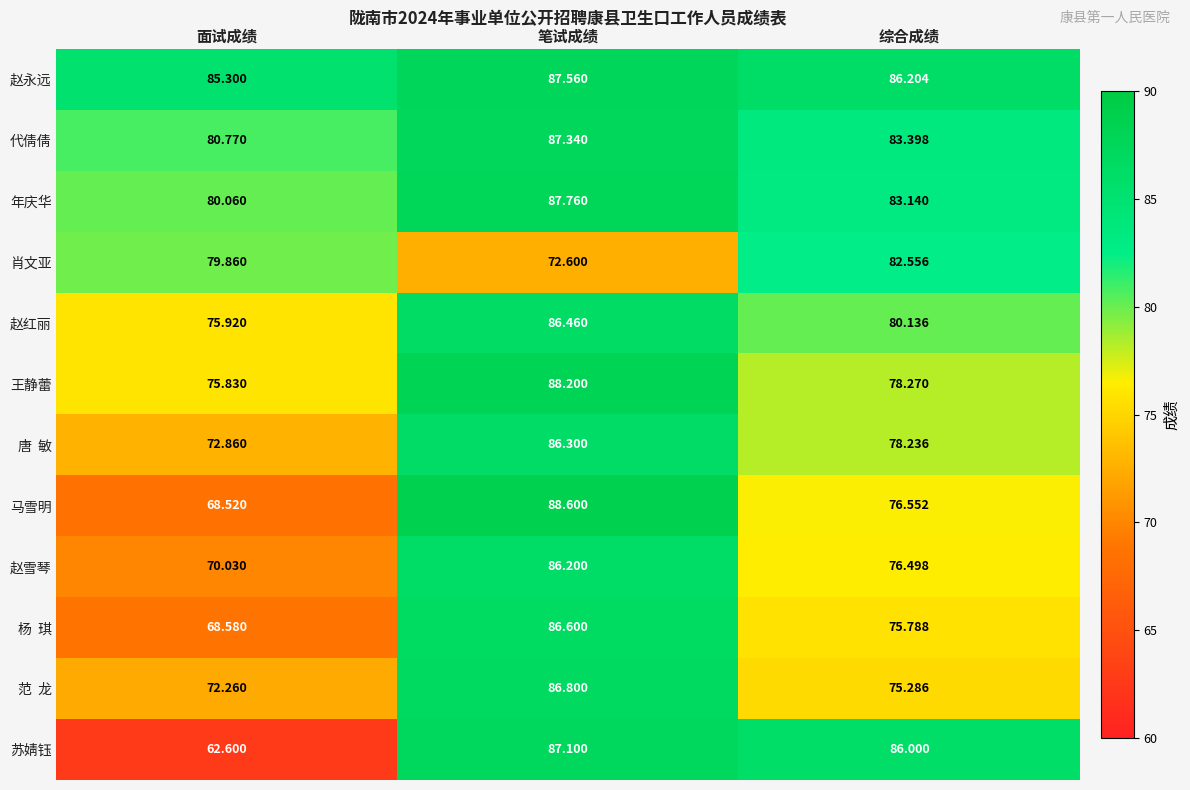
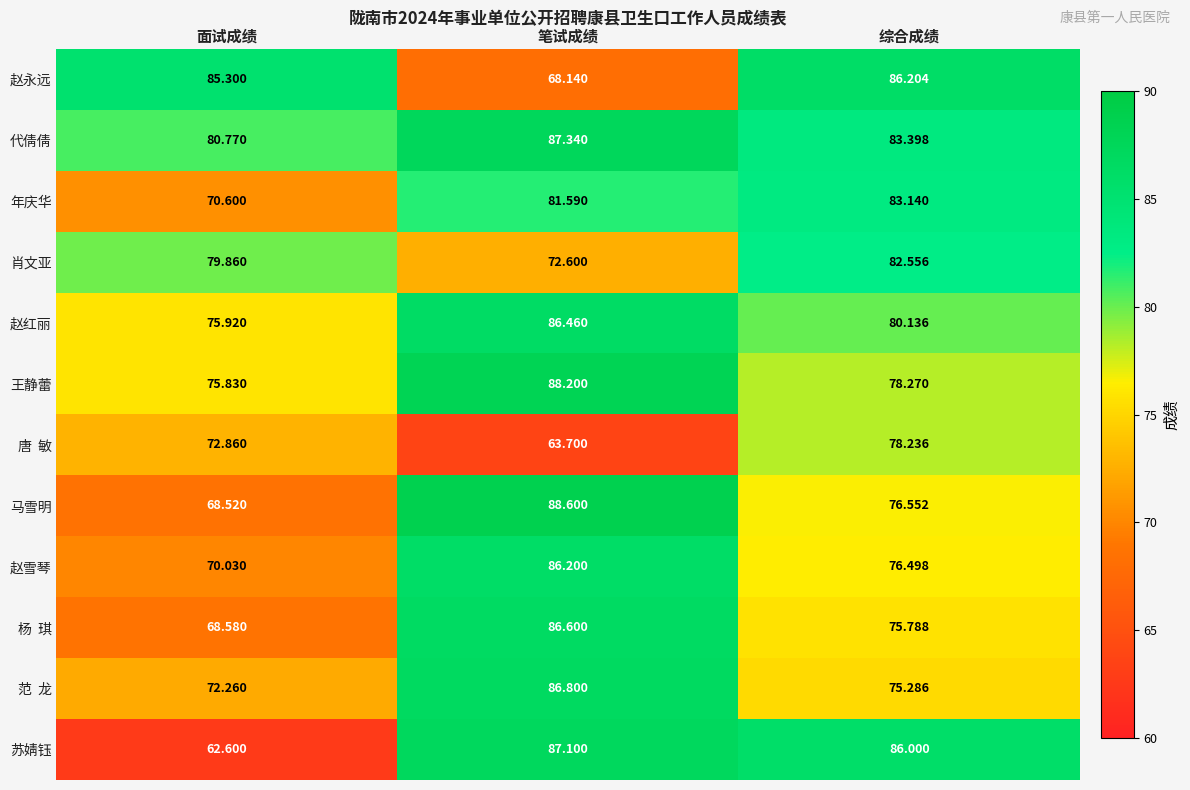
赵永远, 笔试成绩: 87.560 -> 68.140
年庆华, 面试成绩: 80.060 -> 70.600
年庆华, 笔试成绩: 87.760 -> 81.590
唐 敏, 笔试成绩: 86.300 -> 63.700
